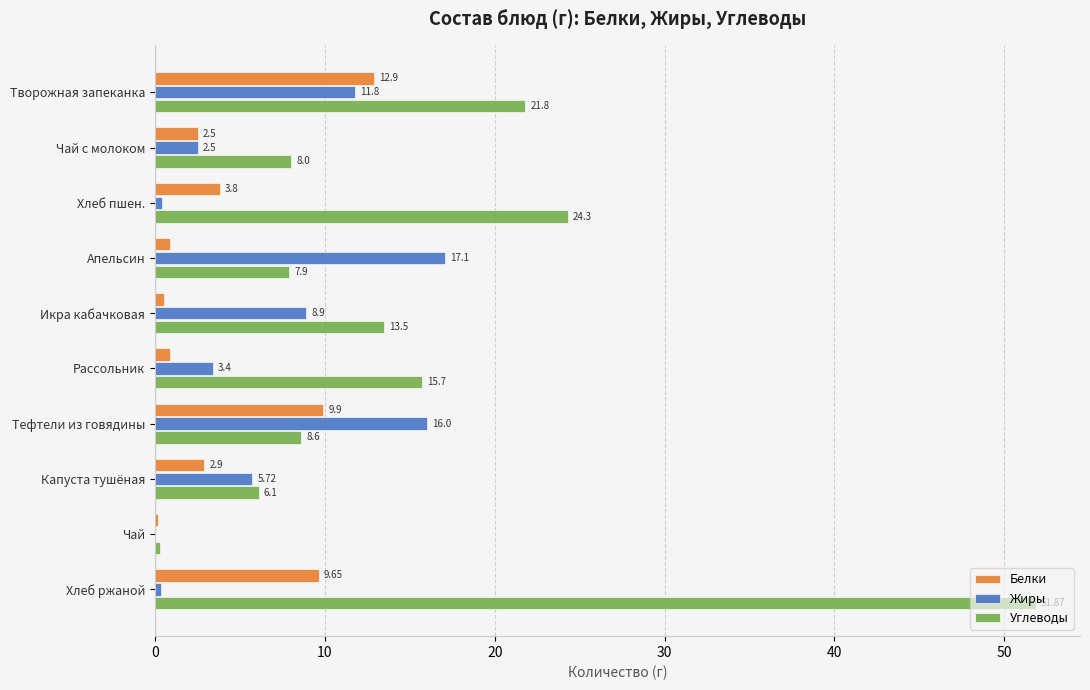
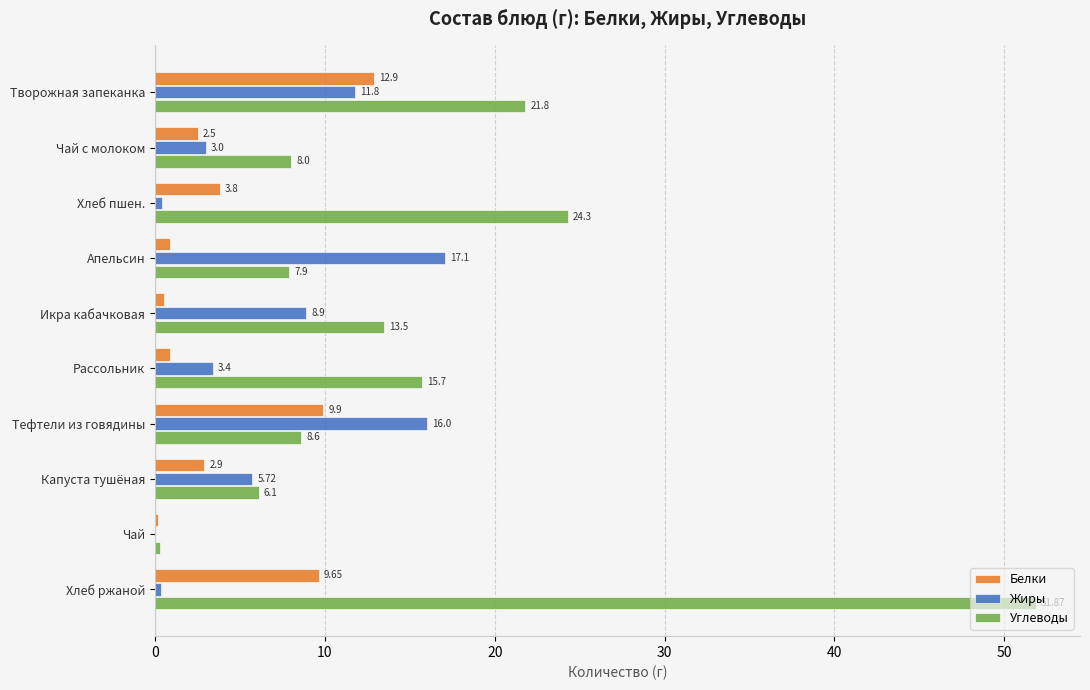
Жиры, Чай с молоком: 2.5 -> 3.0
